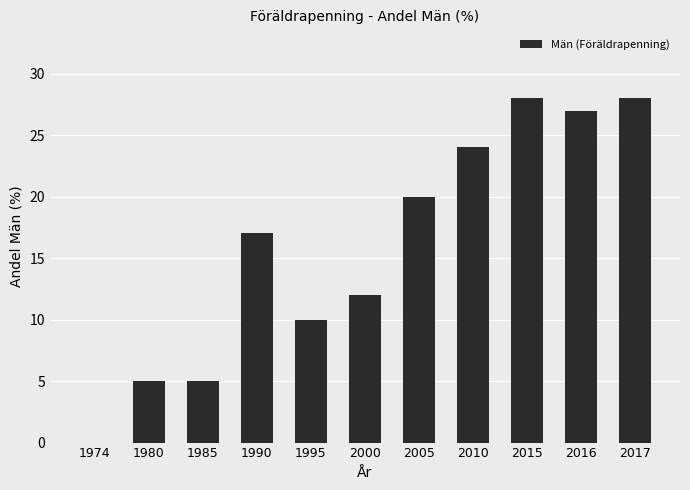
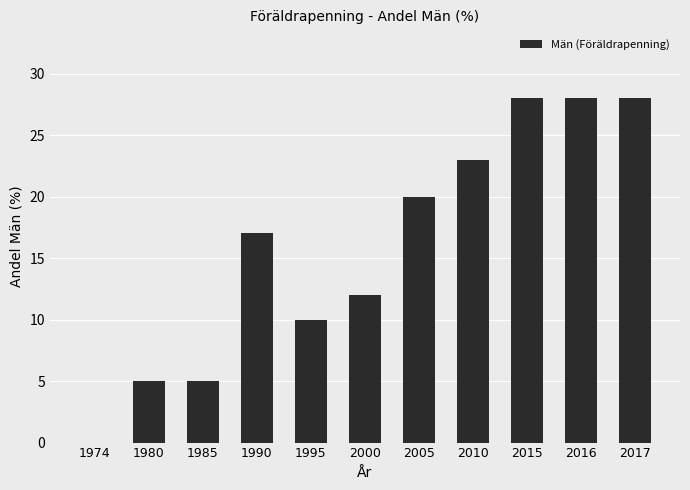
2010: 24 -> 23
2016: 27 -> 28
